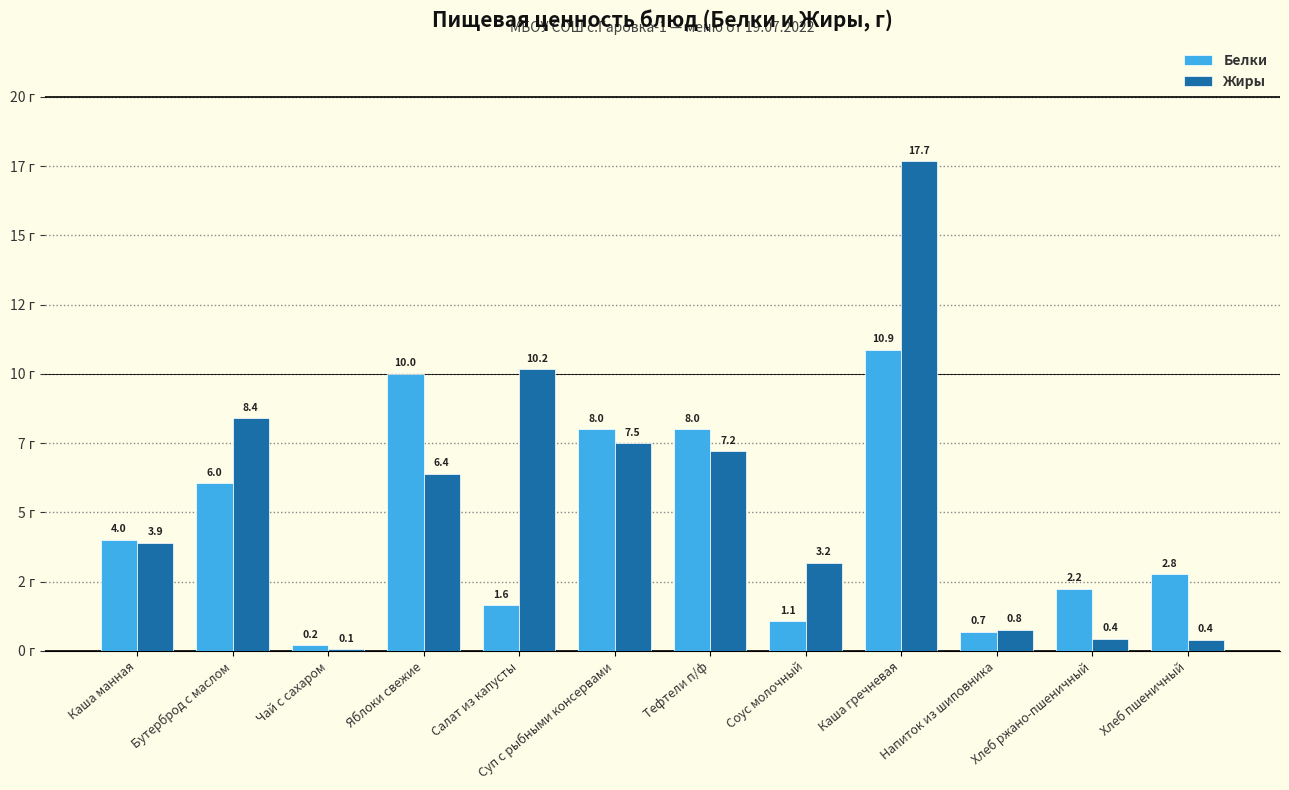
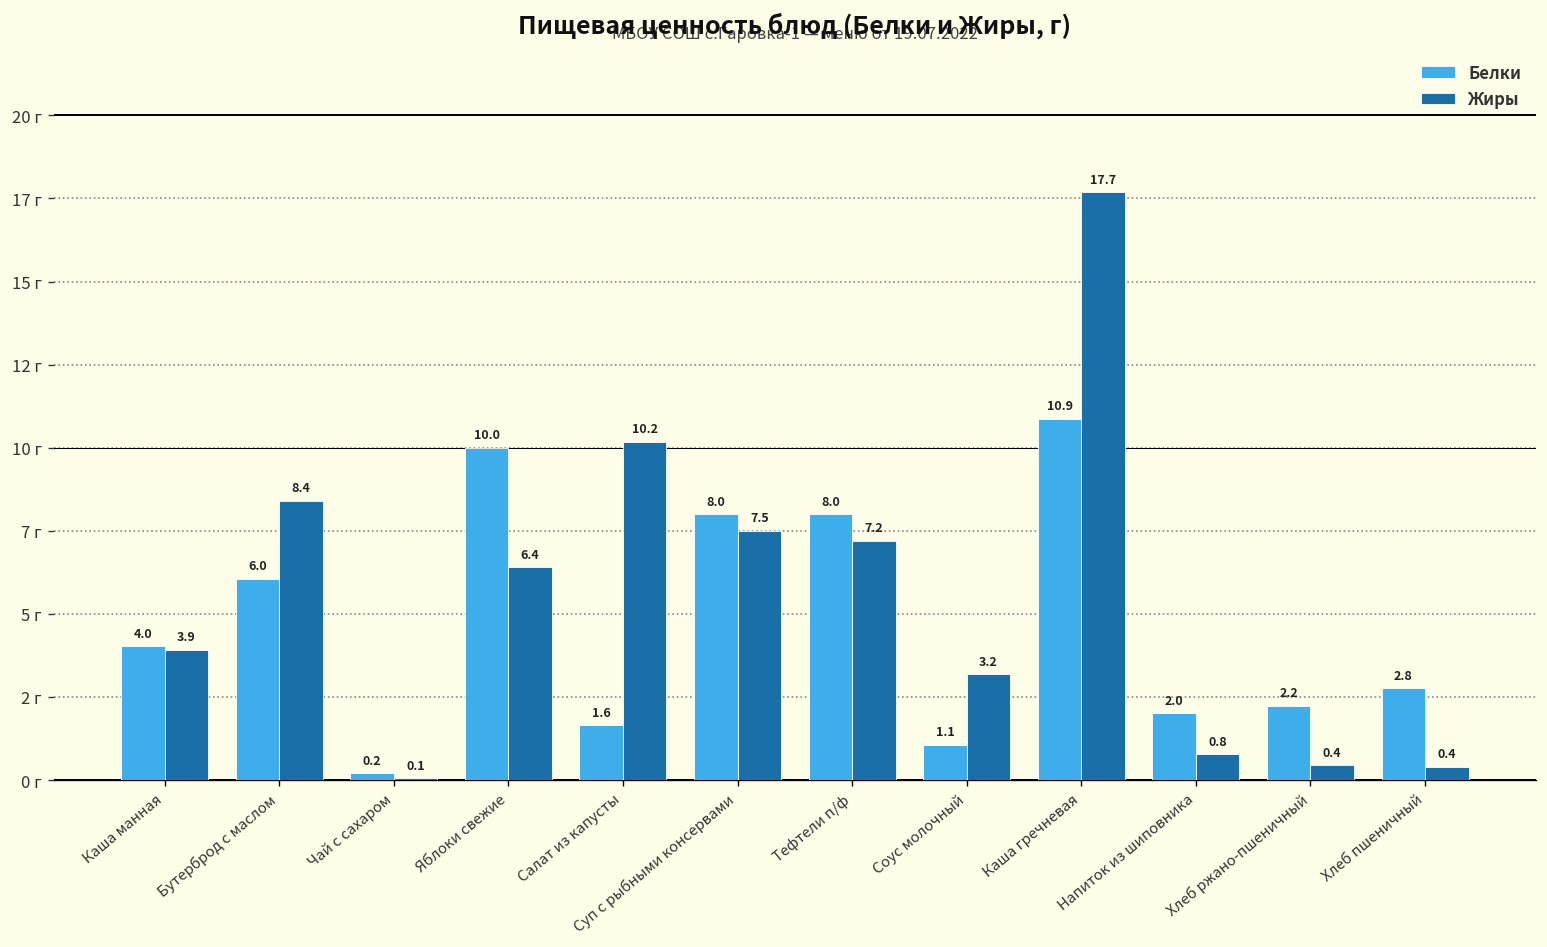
Белки, Напиток из шиповника: 0.7 -> 2.0
